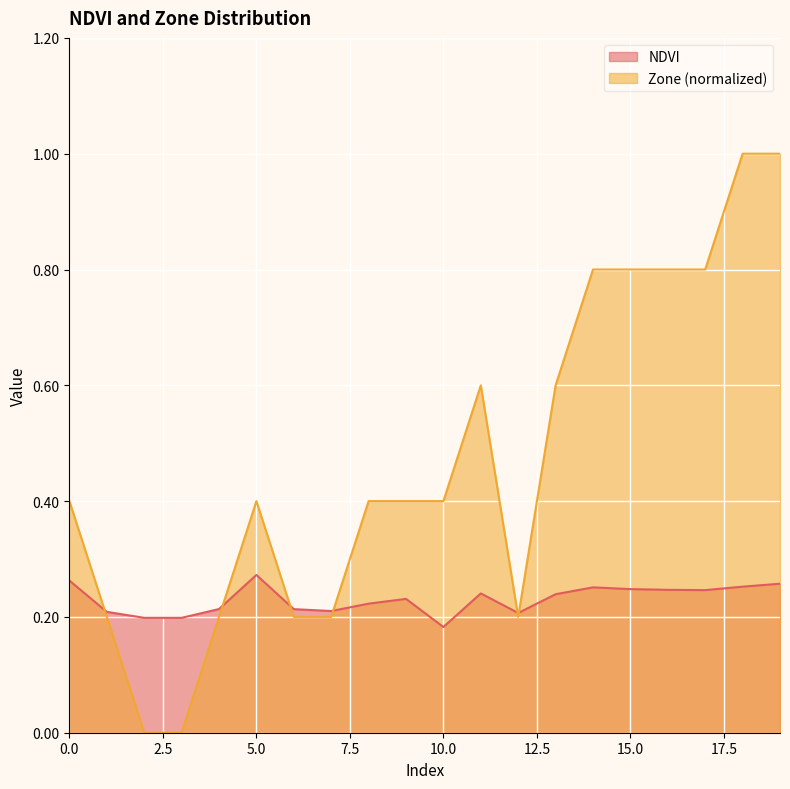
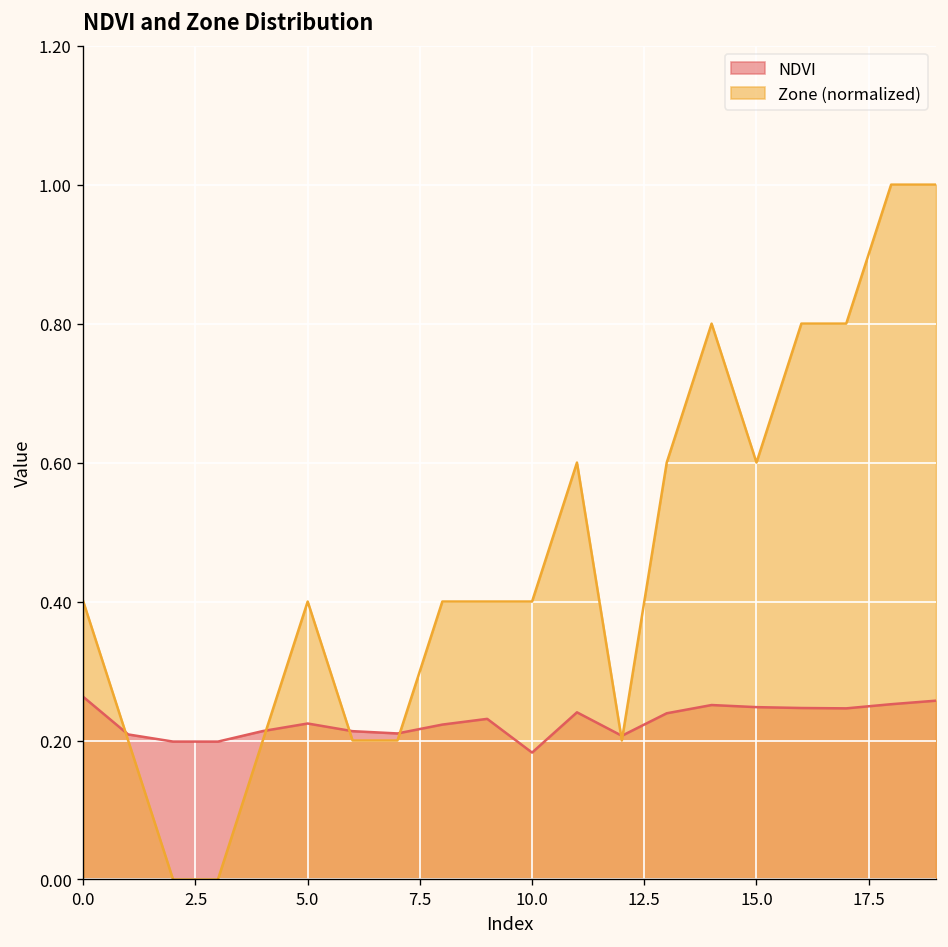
NDVI, 5.0: 0.27 -> 0.22
Zone (normalized), 15.0: 0.80 -> 0.60
